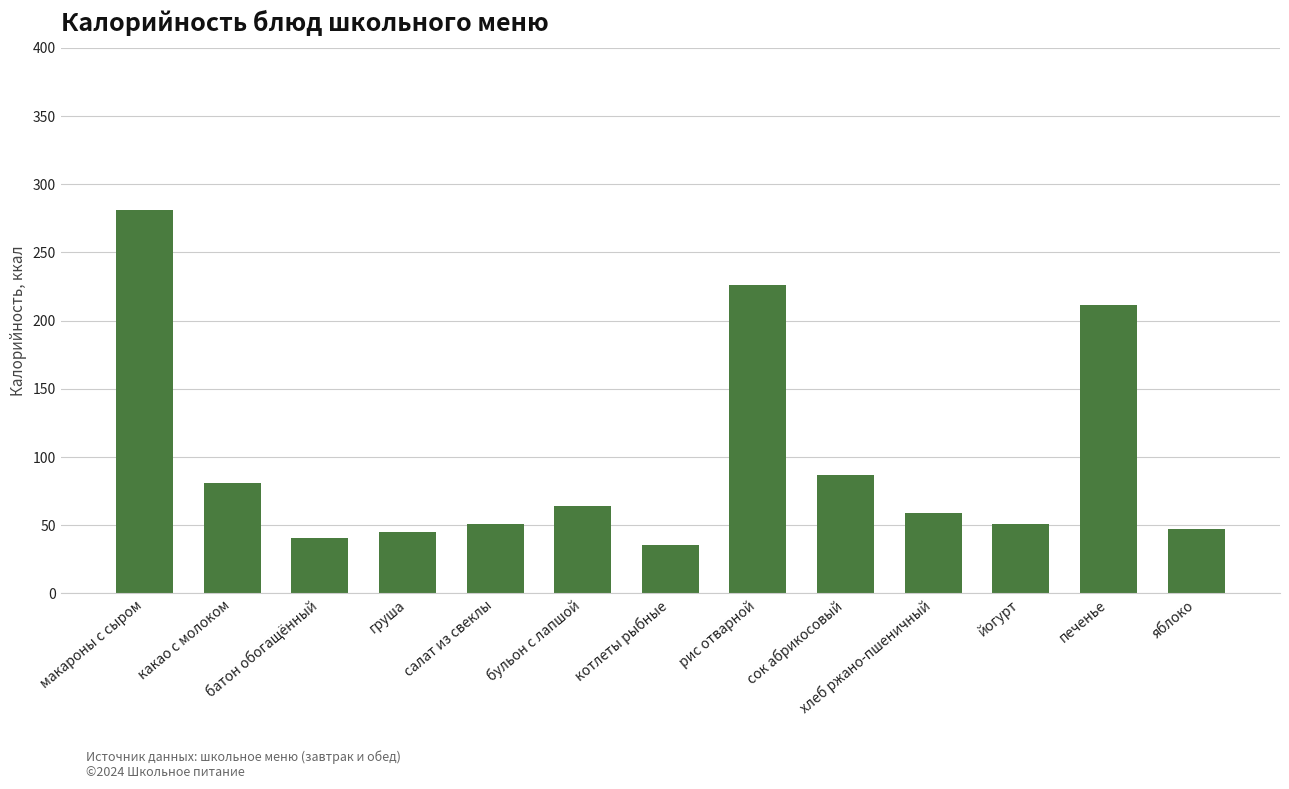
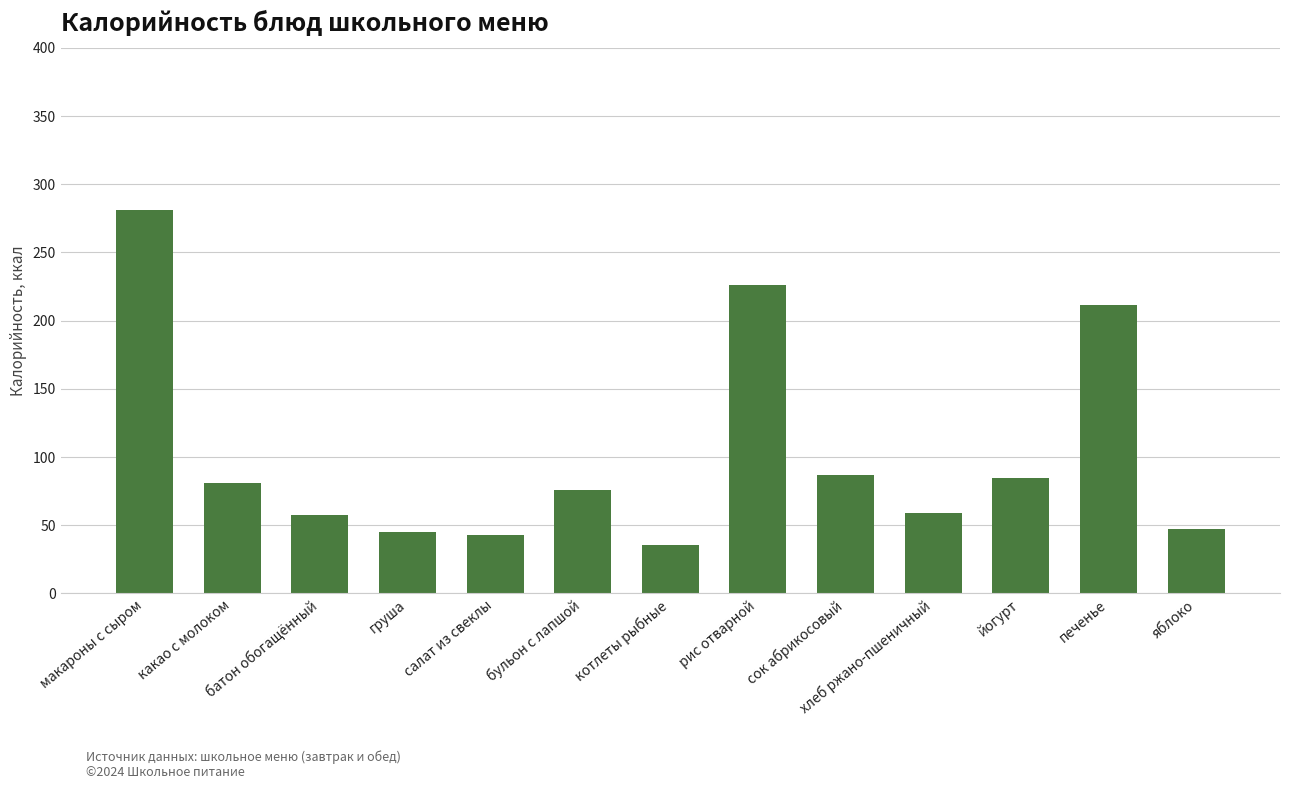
батон обогащённый: 41 -> 58
салат из свеклы: 51 -> 43
бульон с лапшой: 64 -> 76
йогурт: 51 -> 85
